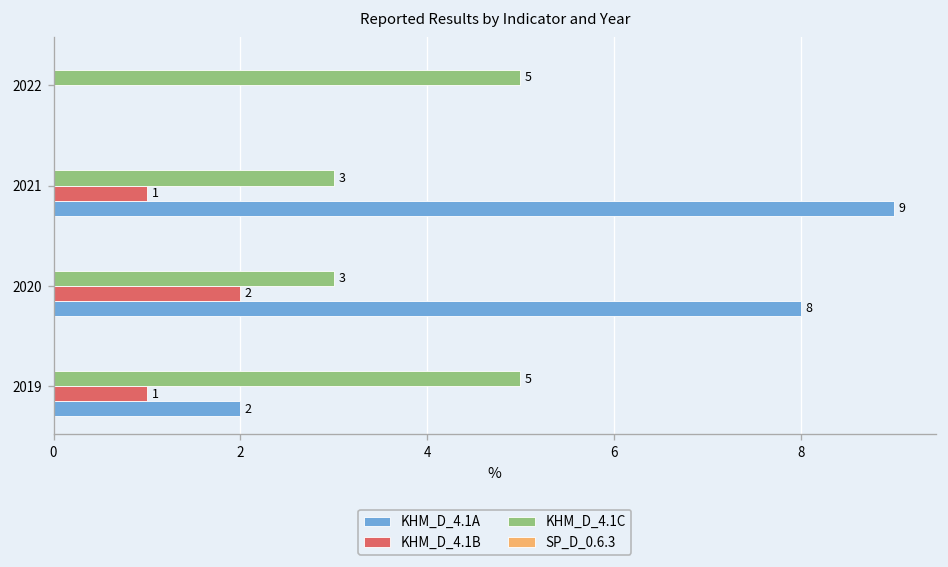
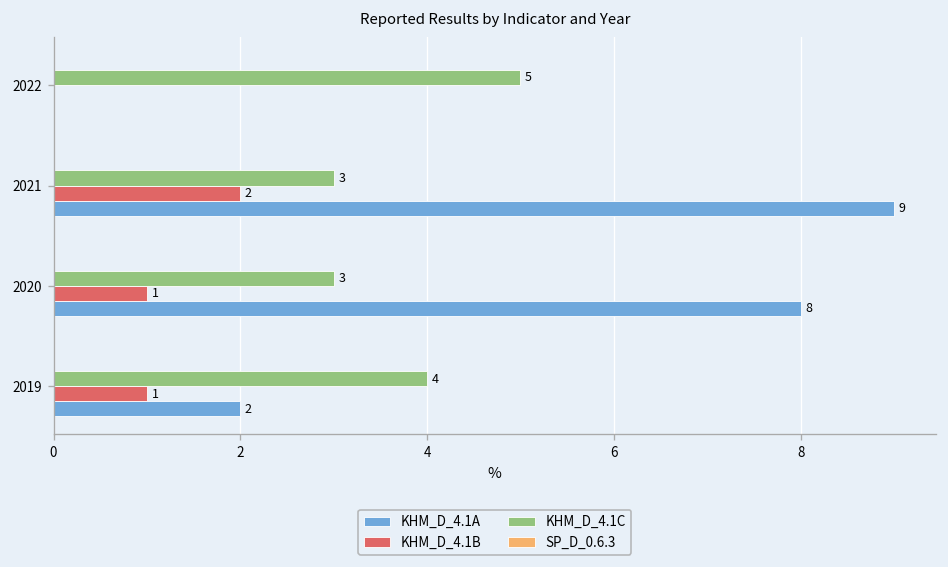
KHM_D_4.1B, 2021: 1 -> 2
KHM_D_4.1B, 2020: 2 -> 1
KHM_D_4.1C, 2019: 5 -> 4
